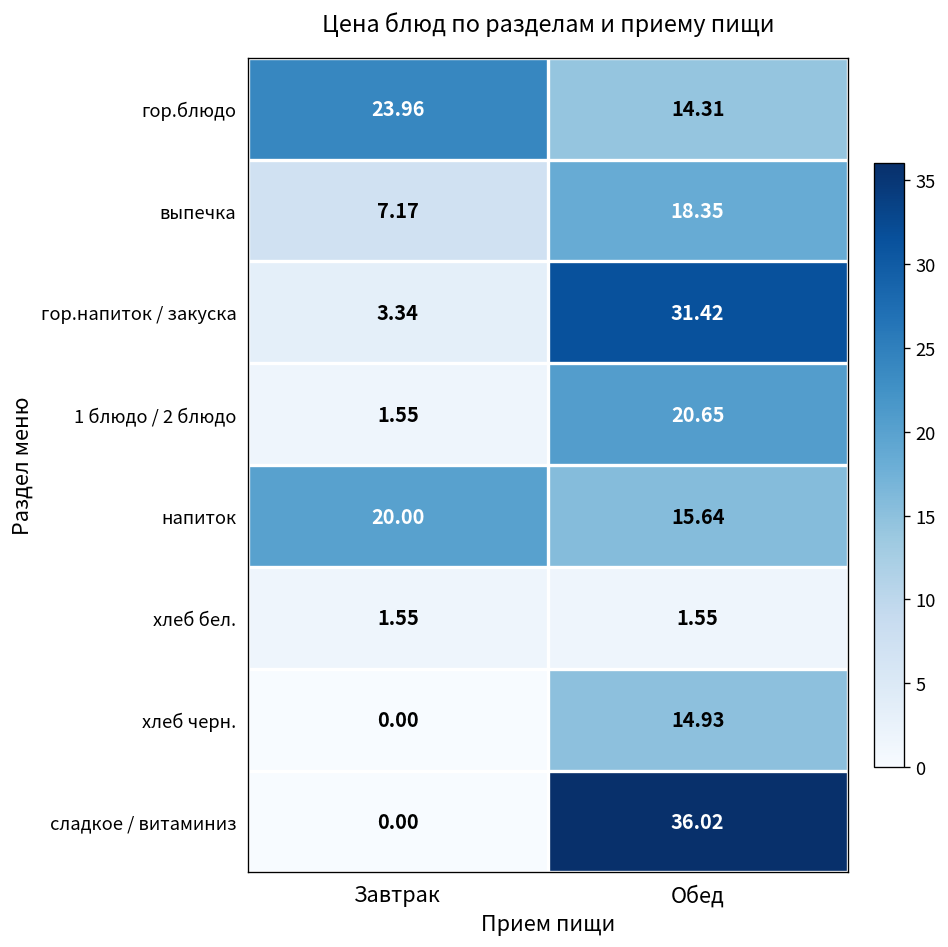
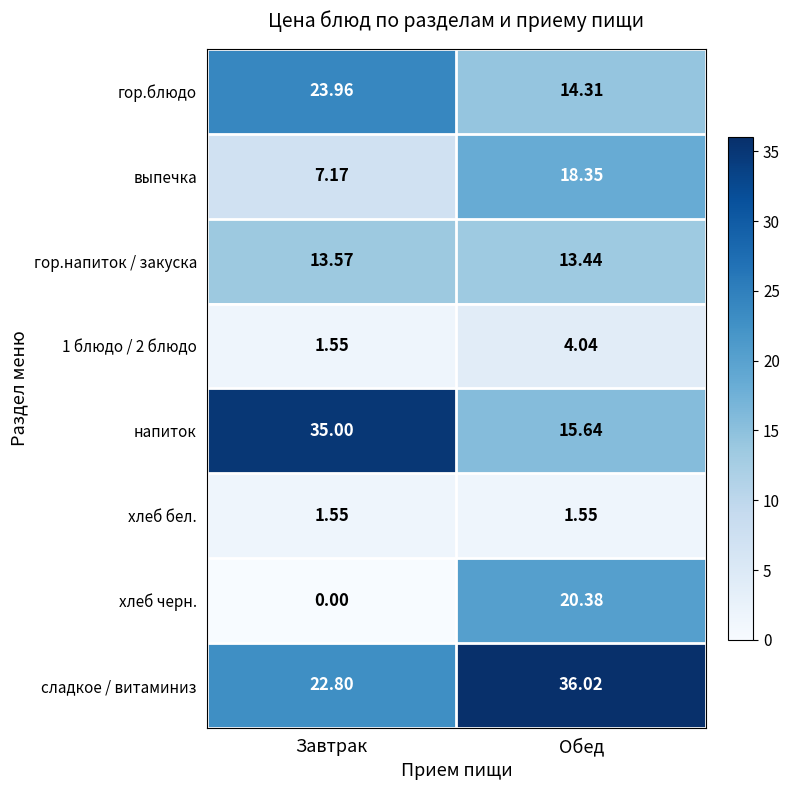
гор.напиток / закуска, Завтрак: 3.34 -> 13.57
гор.напиток / закуска, Обед: 31.42 -> 13.44
1 блюдо / 2 блюдо, Обед: 20.65 -> 4.04
напиток, Завтрак: 20.00 -> 35.00
хлеб черн., Обед: 14.93 -> 20.38
сладкое / витаминиз, Завтрак: 0.00 -> 22.80
